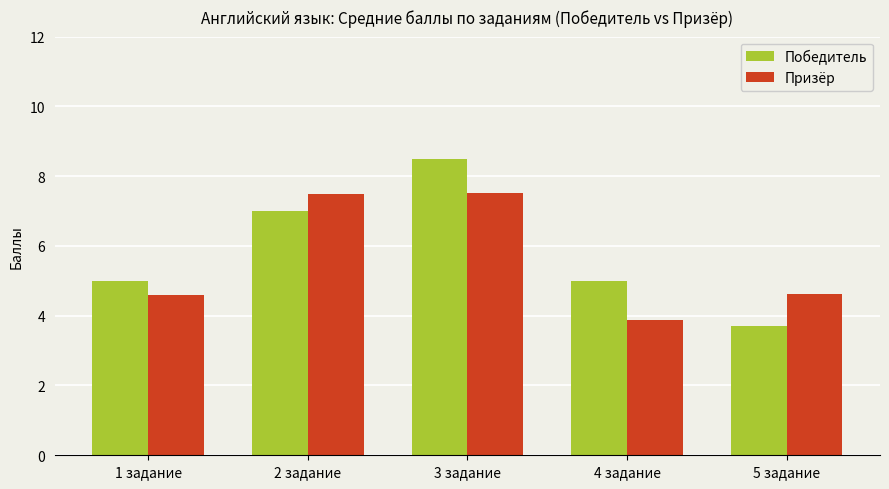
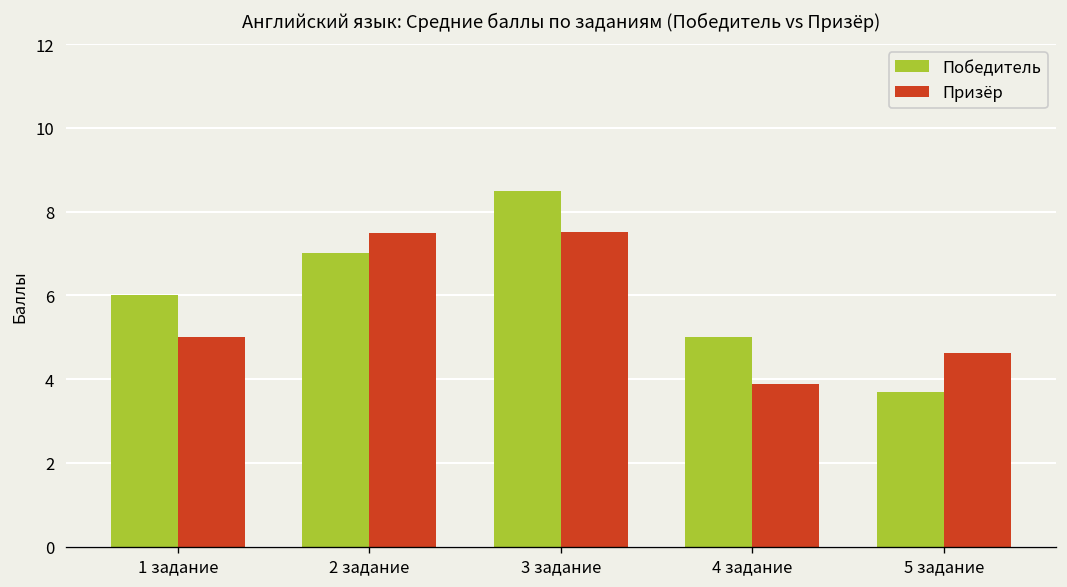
Победитель, 1 задание: 5 -> 6
Призёр, 1 задание: 4.6 -> 5.0
